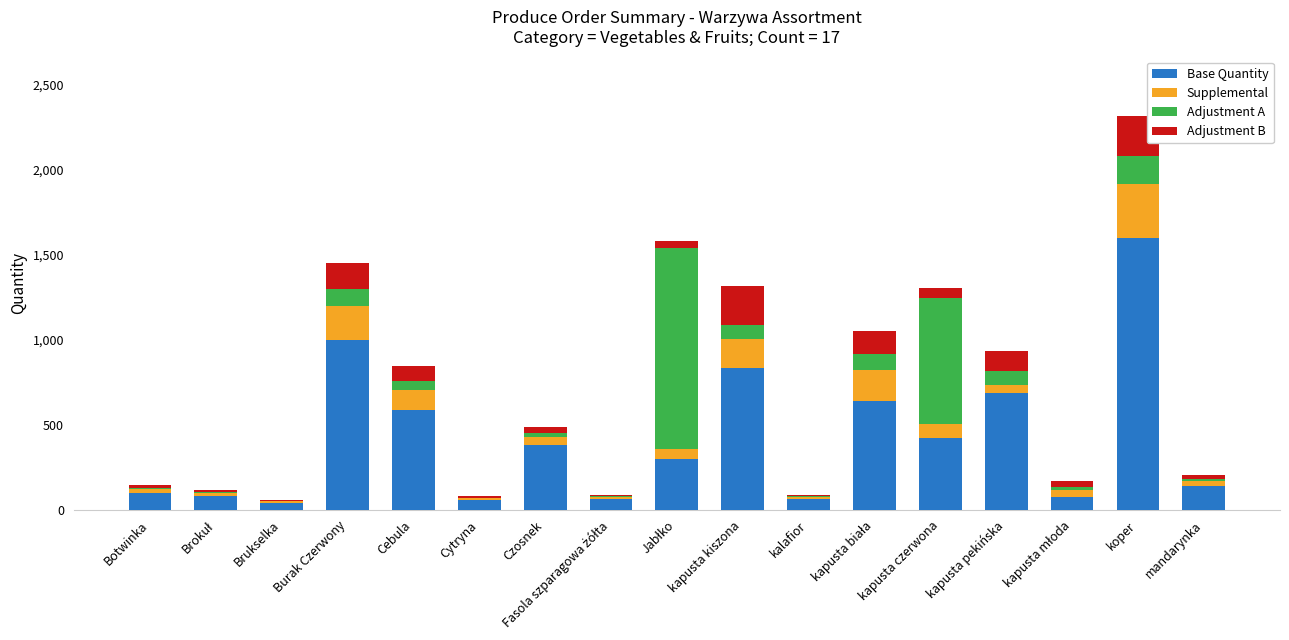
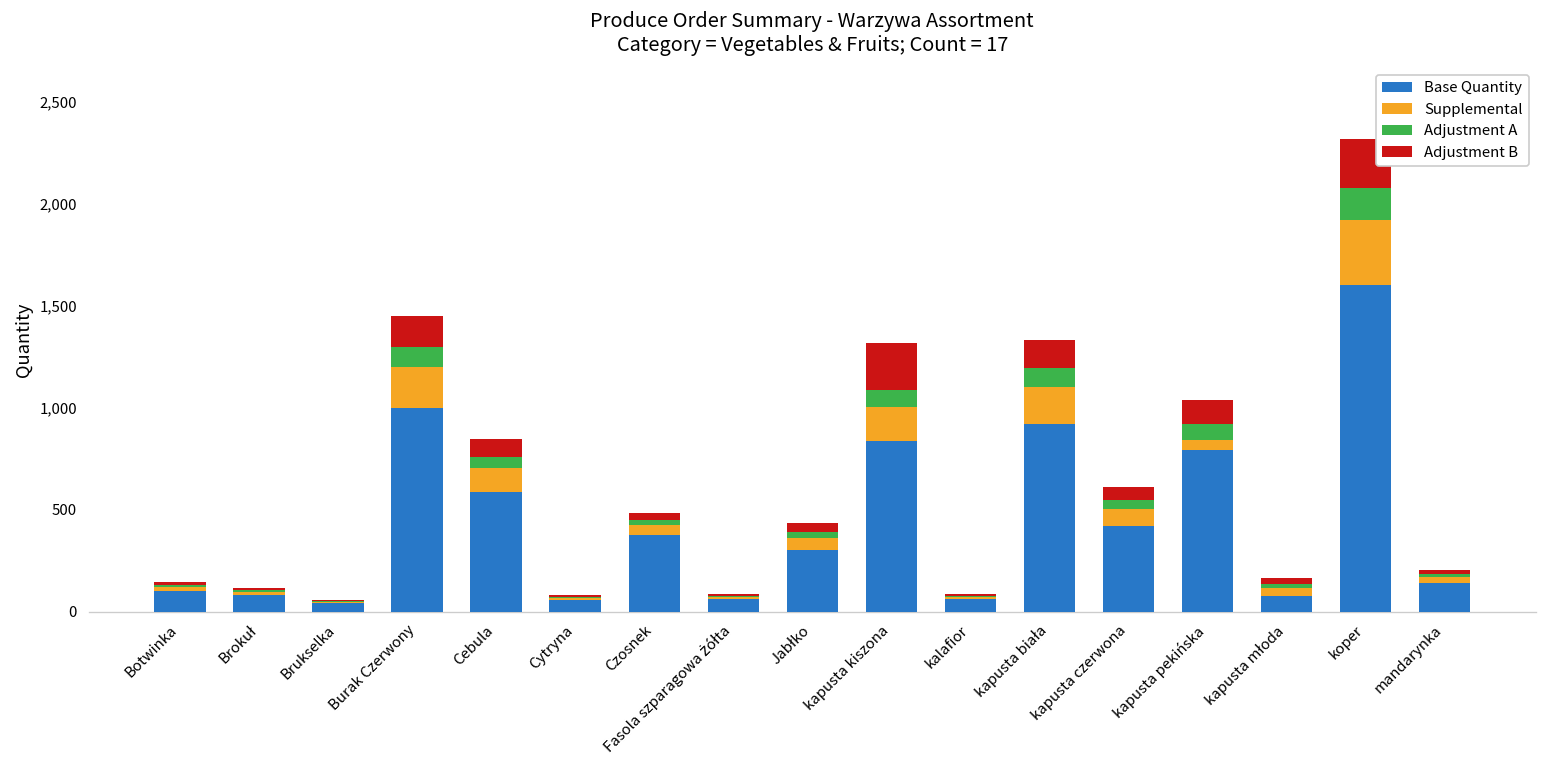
Adjustment A, Jabłko: 1,180 -> 30
Base Quantity, kapusta biała: 640 -> 920
Adjustment A, kapusta czerwona: 740 -> 40
Base Quantity, kapusta pekińska: 690 -> 800
